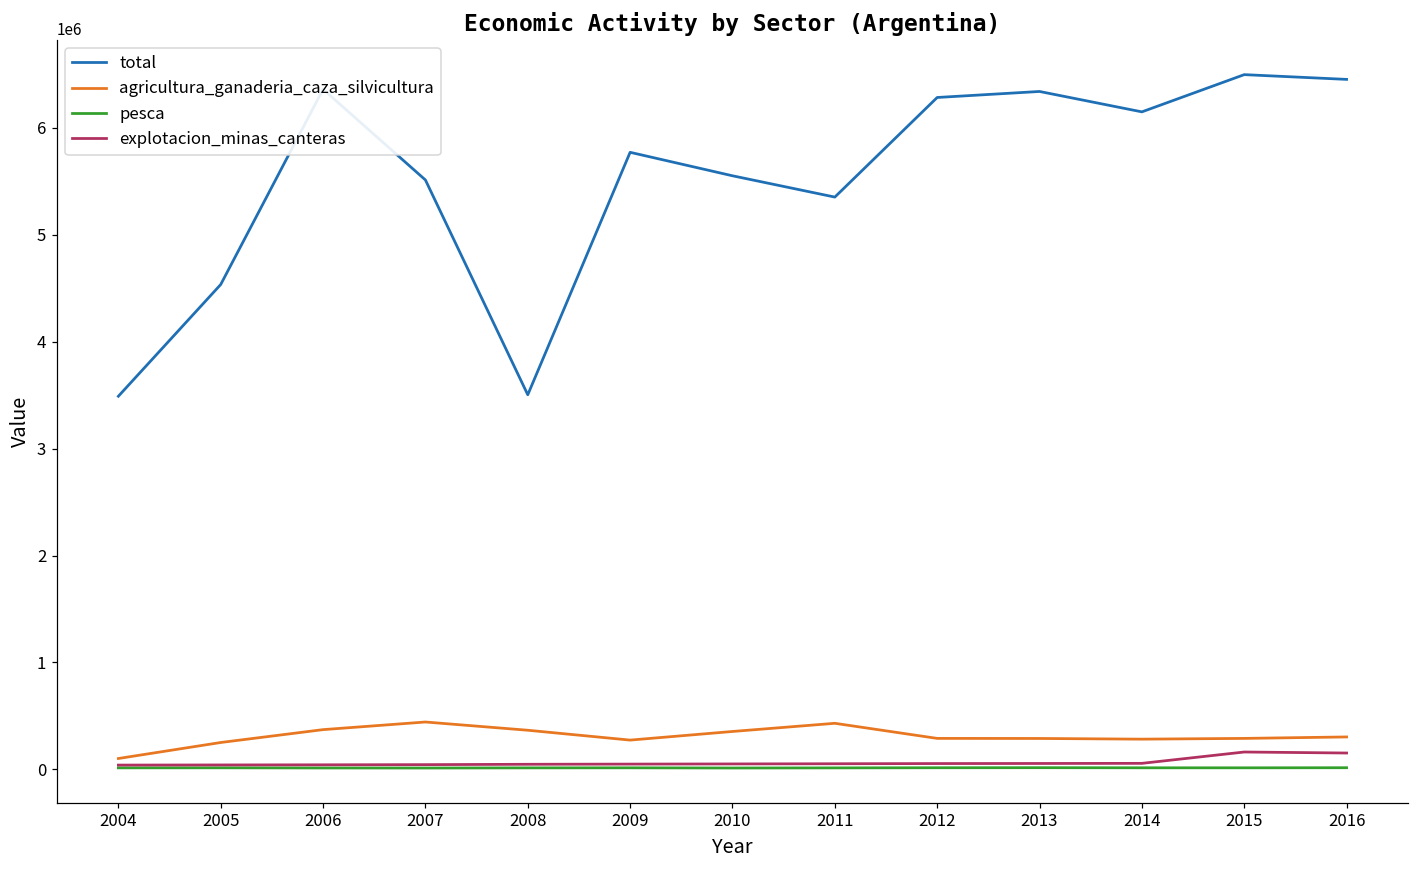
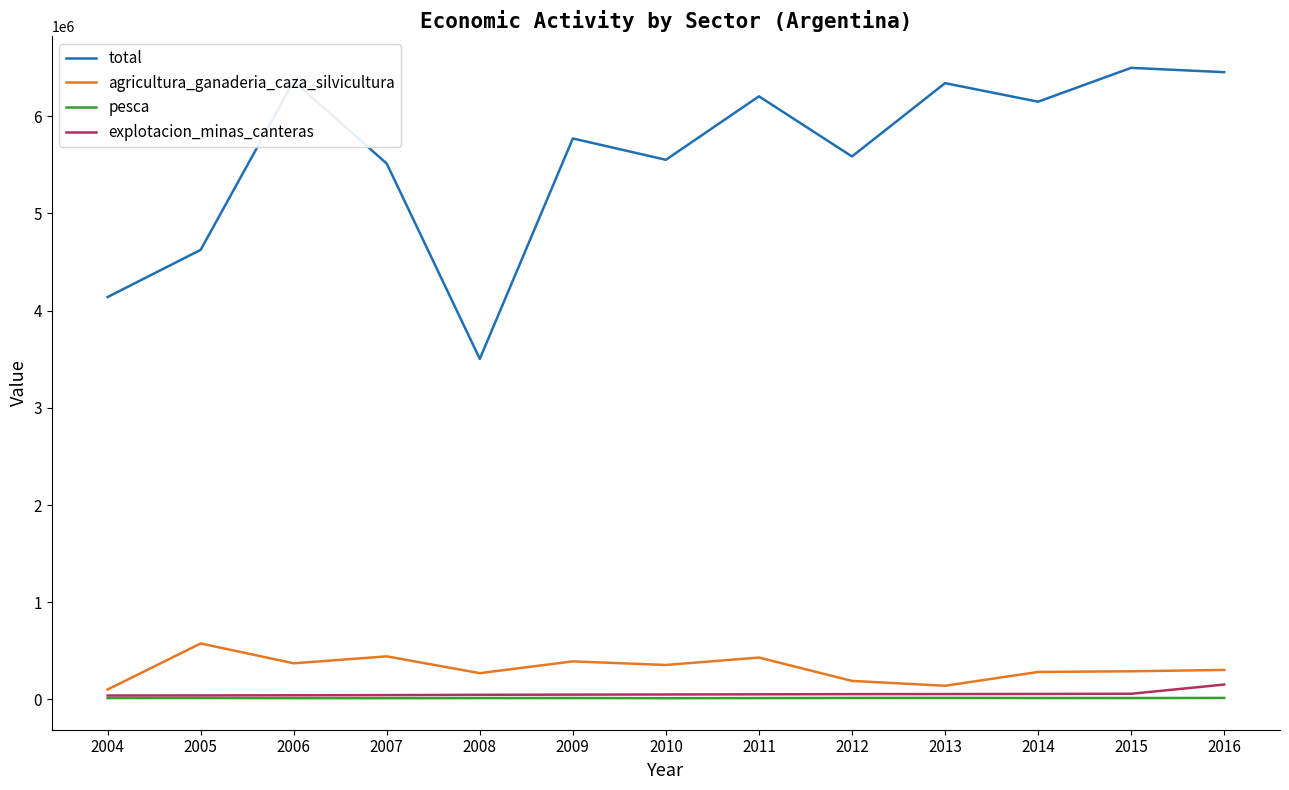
total, 2004: 3500000 -> 4100000
total, 2005: 4500000 -> 4600000
agricultura_ganaderia_caza_silvicultura, 2005: 300000 -> 600000
agricultura_ganaderia_caza_silvicultura, 2008: 400000 -> 300000
agricultura_ganaderia_caza_silvicultura, 2009: 300000 -> 400000
total, 2011: 5400000 -> 6200000
total, 2012: 6300000 -> 5600000
agricultura_ganaderia_caza_silvicultura, 2012: 300000 -> 200000
agricultura_ganaderia_caza_silvicultura, 2013: 300000 -> 100000
explotacion_minas_canteras, 2015: 200000 -> 100000
